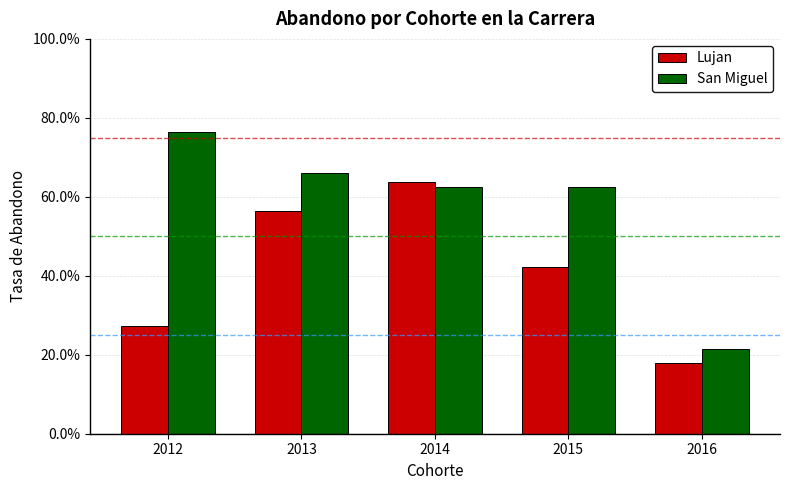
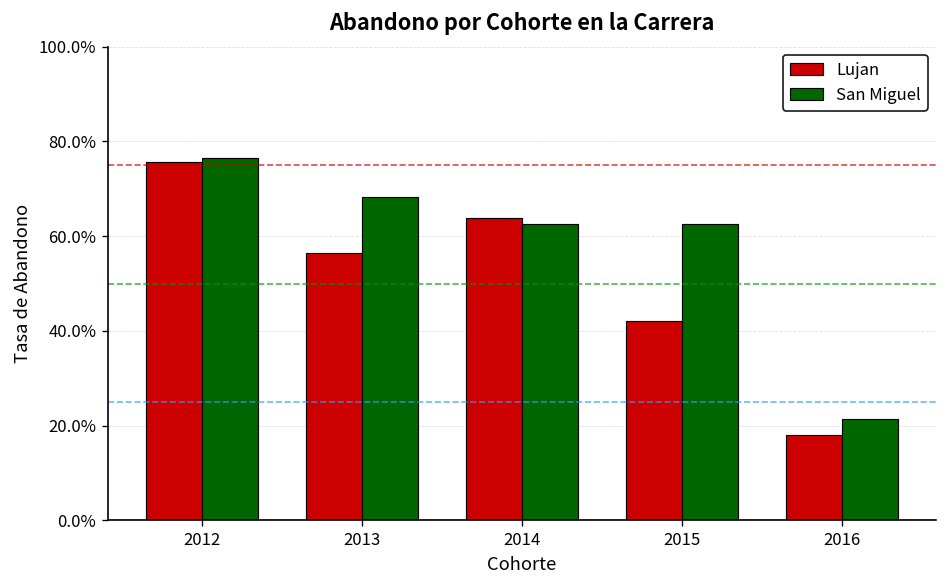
Lujan, 2012: 27% -> 76%
San Miguel, 2013: 66% -> 68%
